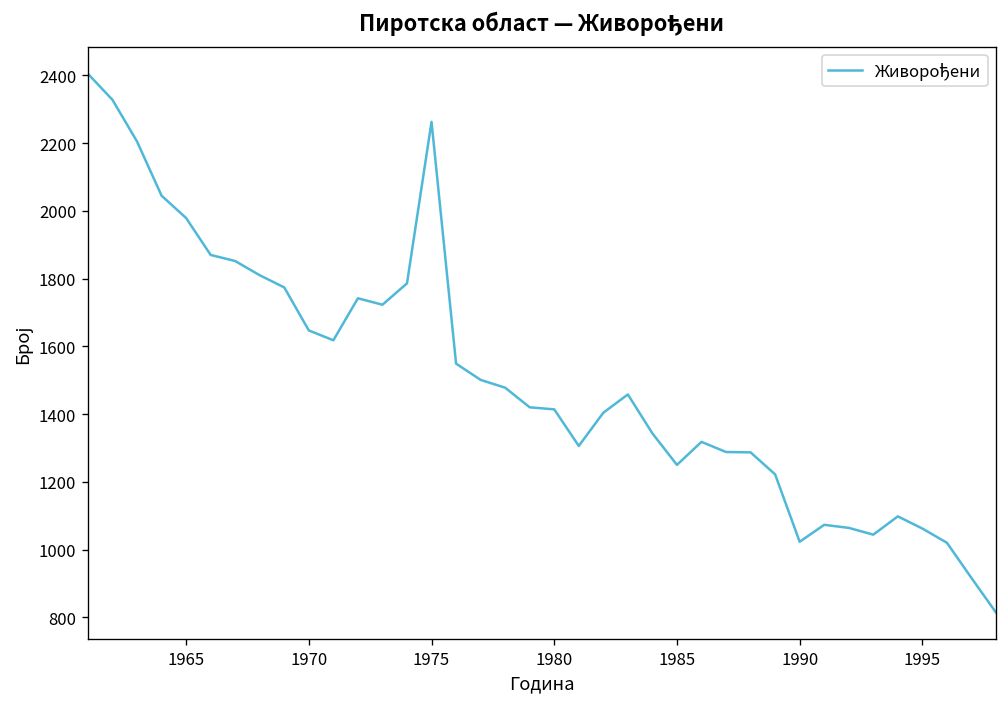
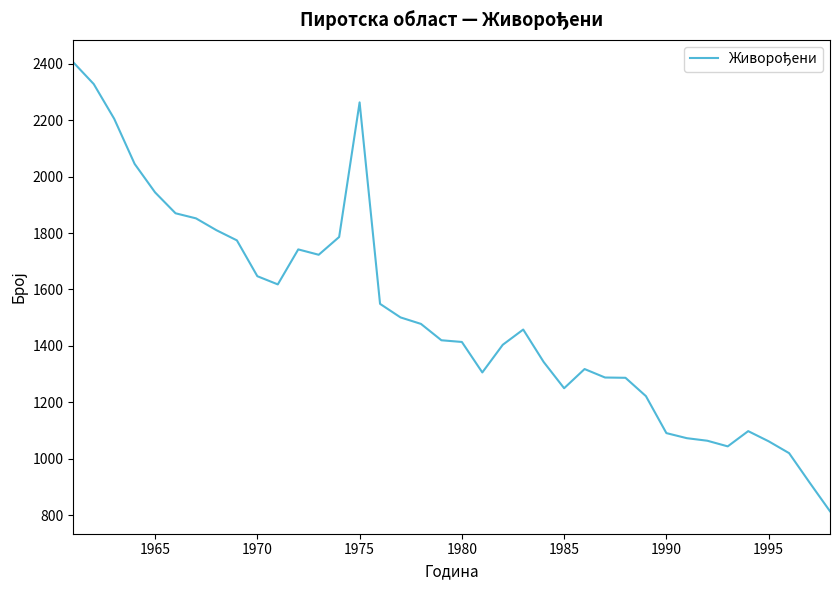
1965: 1980 -> 1940
1990: 1020 -> 1090
